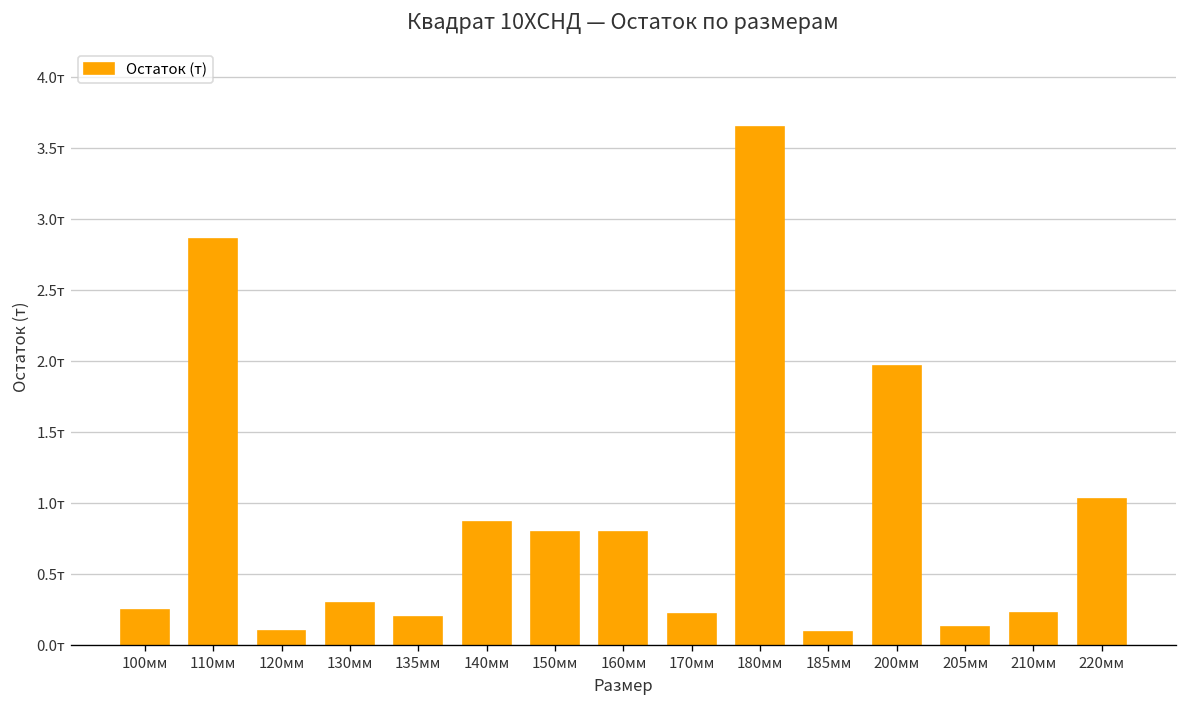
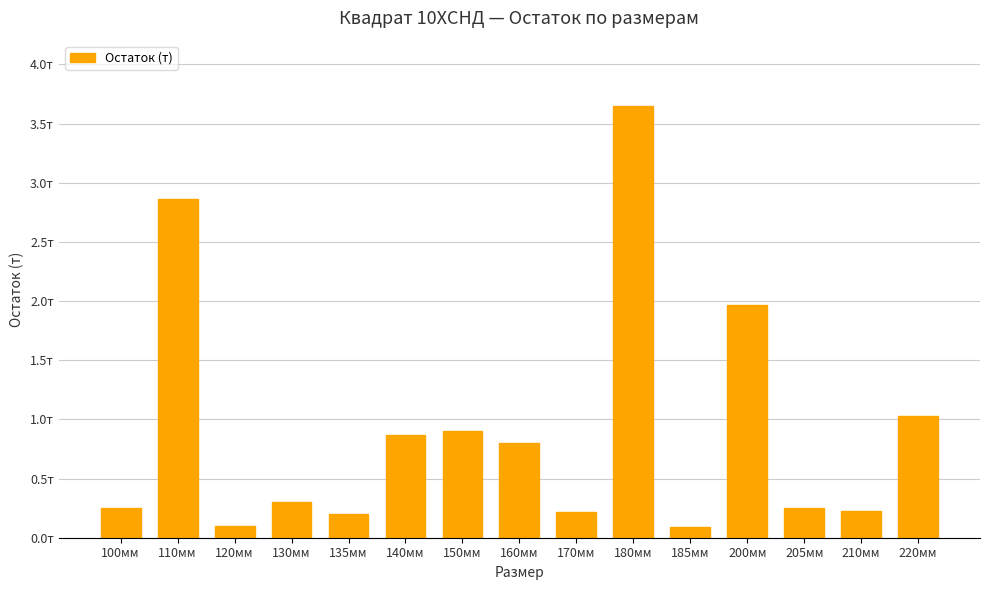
150мм: 0.80т -> 0.90т
205мм: 0.13т -> 0.25т
